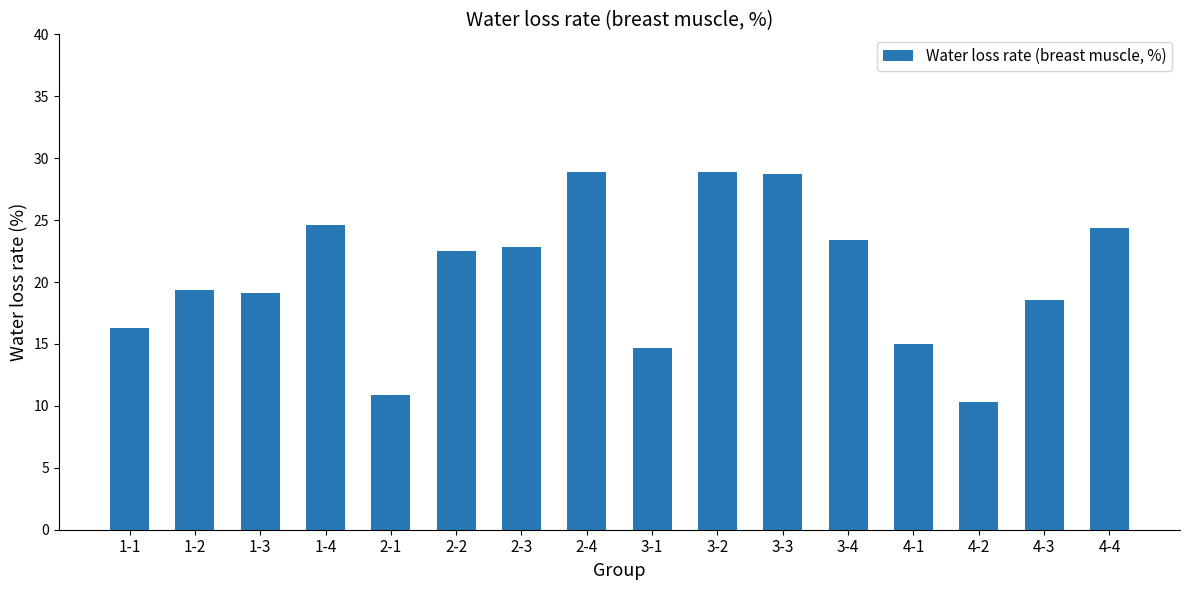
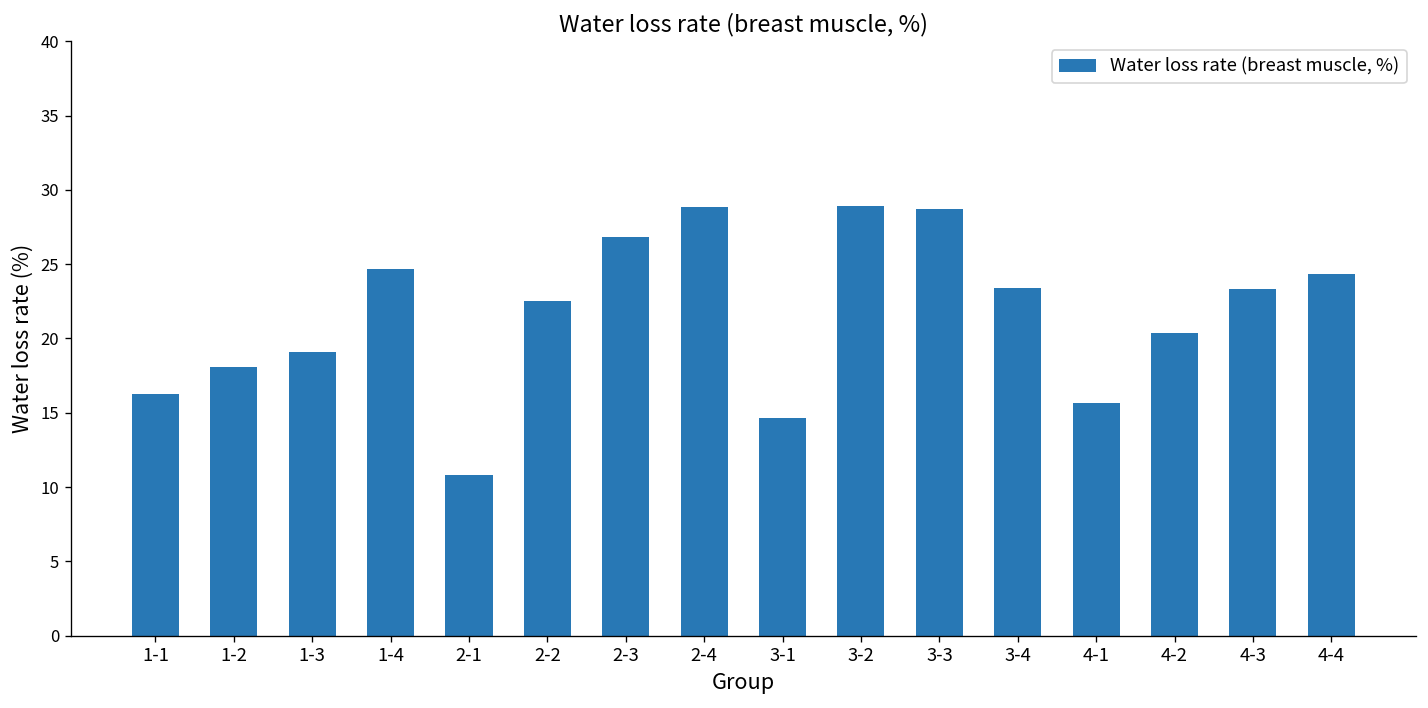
1-2: 19.4 -> 18.1
2-3: 22.9 -> 26.8
4-1: 15.0 -> 15.6
4-2: 10.3 -> 20.4
4-3: 18.6 -> 23.3
